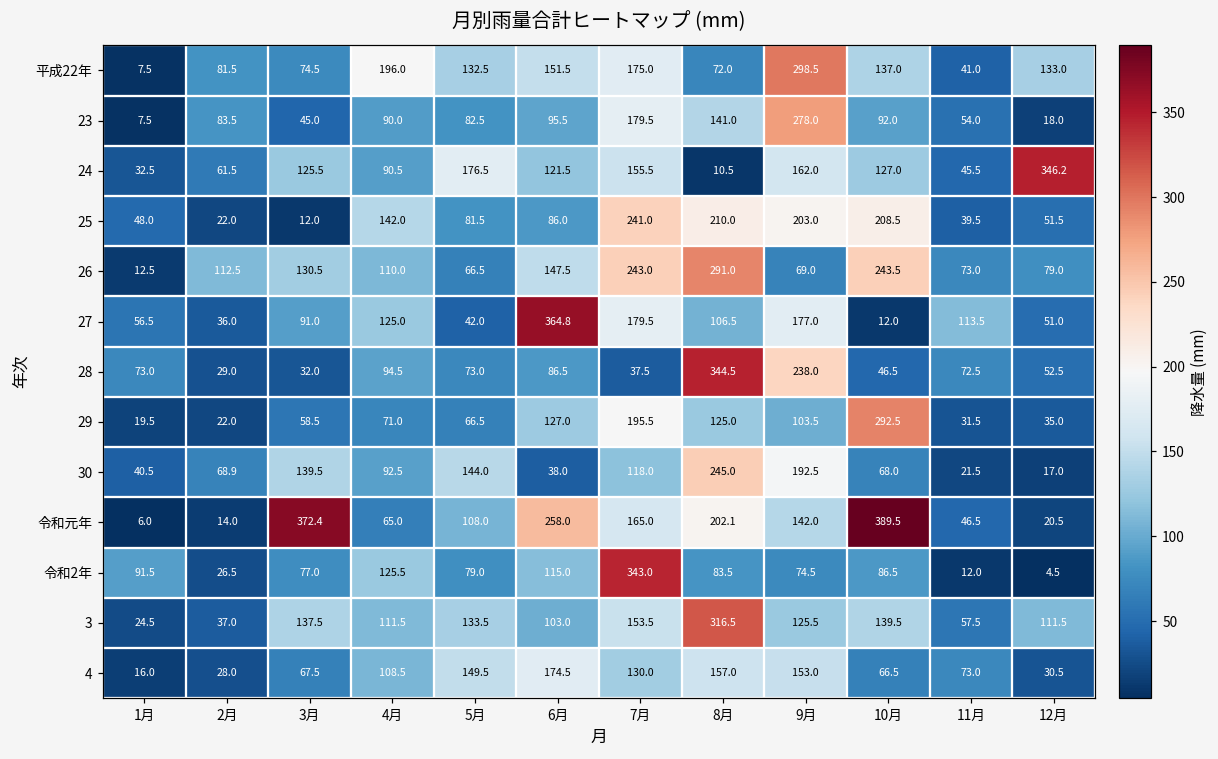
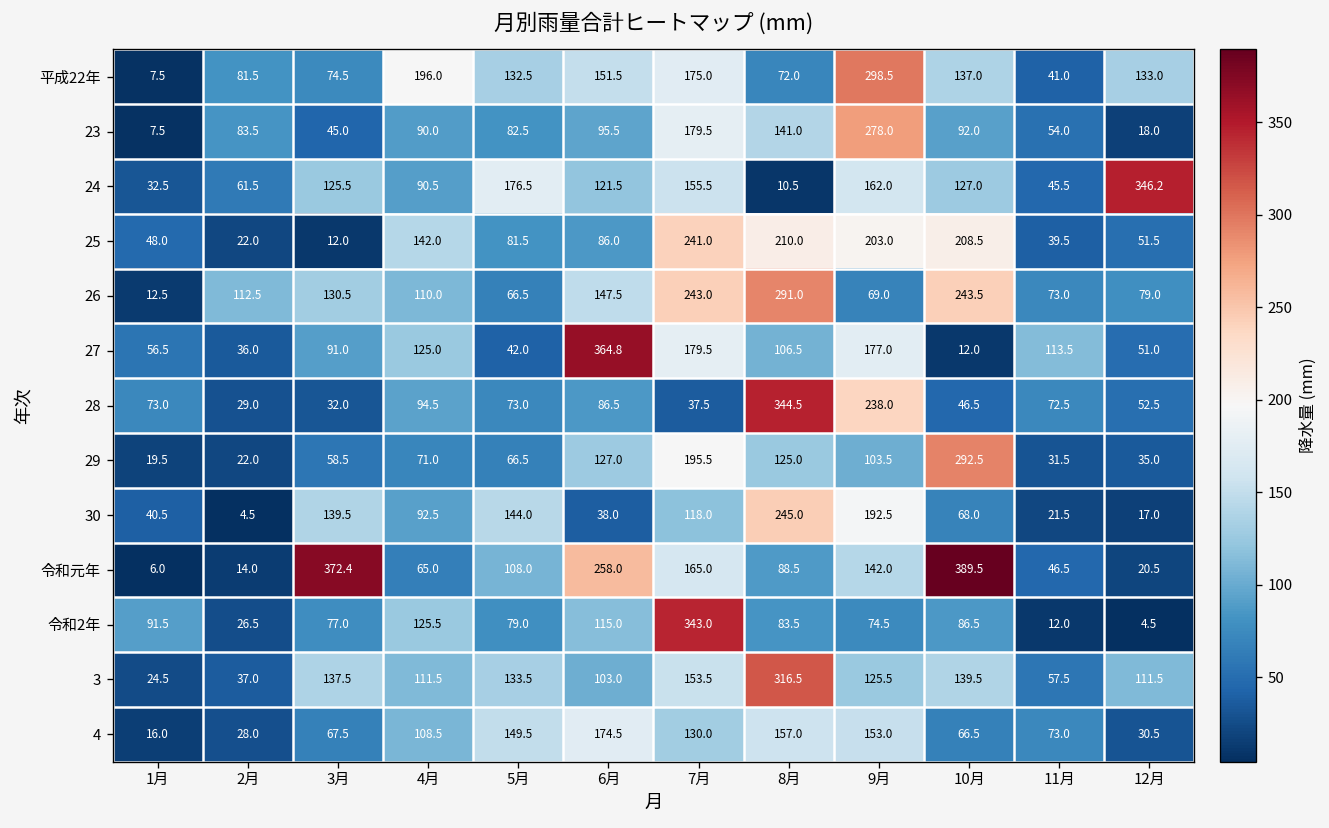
30, 2月: 68.9 -> 4.5
令和元年, 8月: 202.1 -> 88.5
